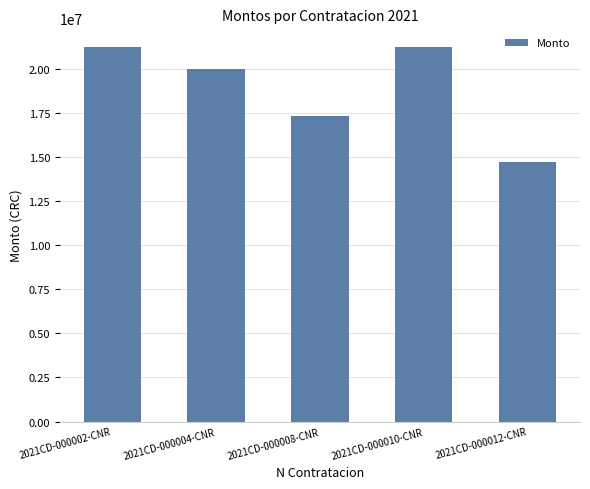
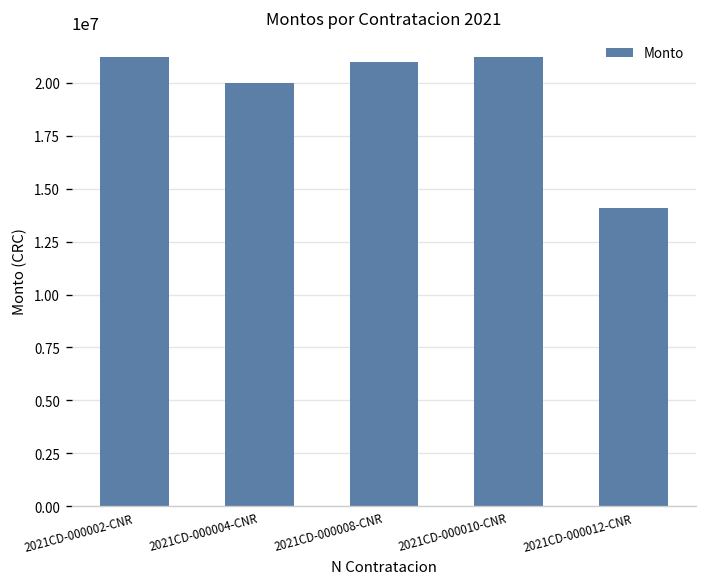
2021CD-000008-CNR: 17300000 -> 21000000
2021CD-000012-CNR: 14700000 -> 14100000
